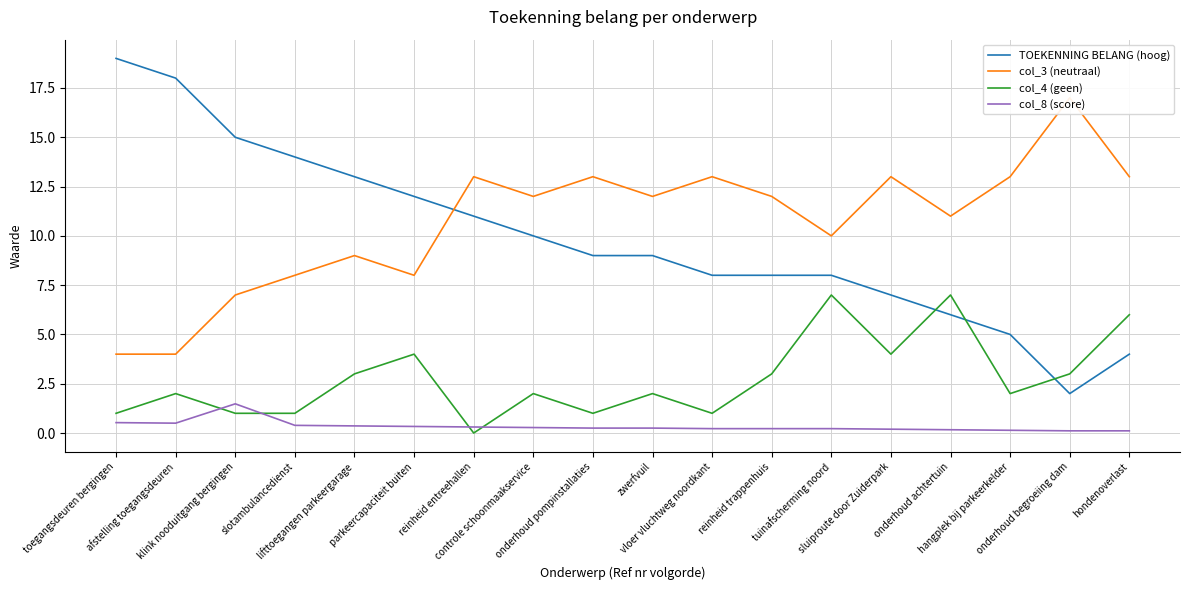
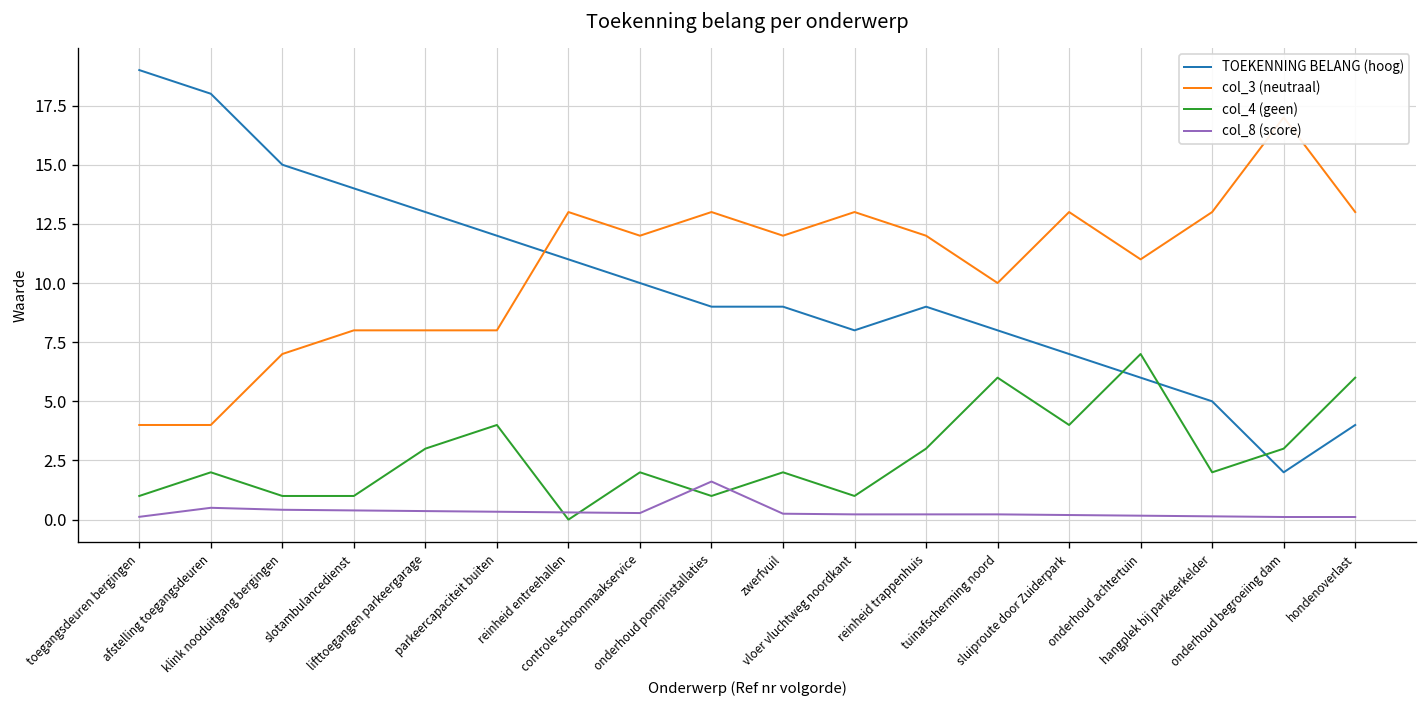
col_8 (score), toegangsdeuren bergingen: 0.5 -> 0.1
col_8 (score), klink nooduitgang bergingen: 1.5 -> 0.4
col_3 (neutraal), lifttoegangen parkeergarage: 9 -> 8
col_8 (score), onderhoud pompinstallaties: 0.3 -> 1.6
TOEKENNING BELANG (hoog), reinheid trappenhuis: 8 -> 9
col_4 (geen), tuinafscherming noord: 7 -> 6
